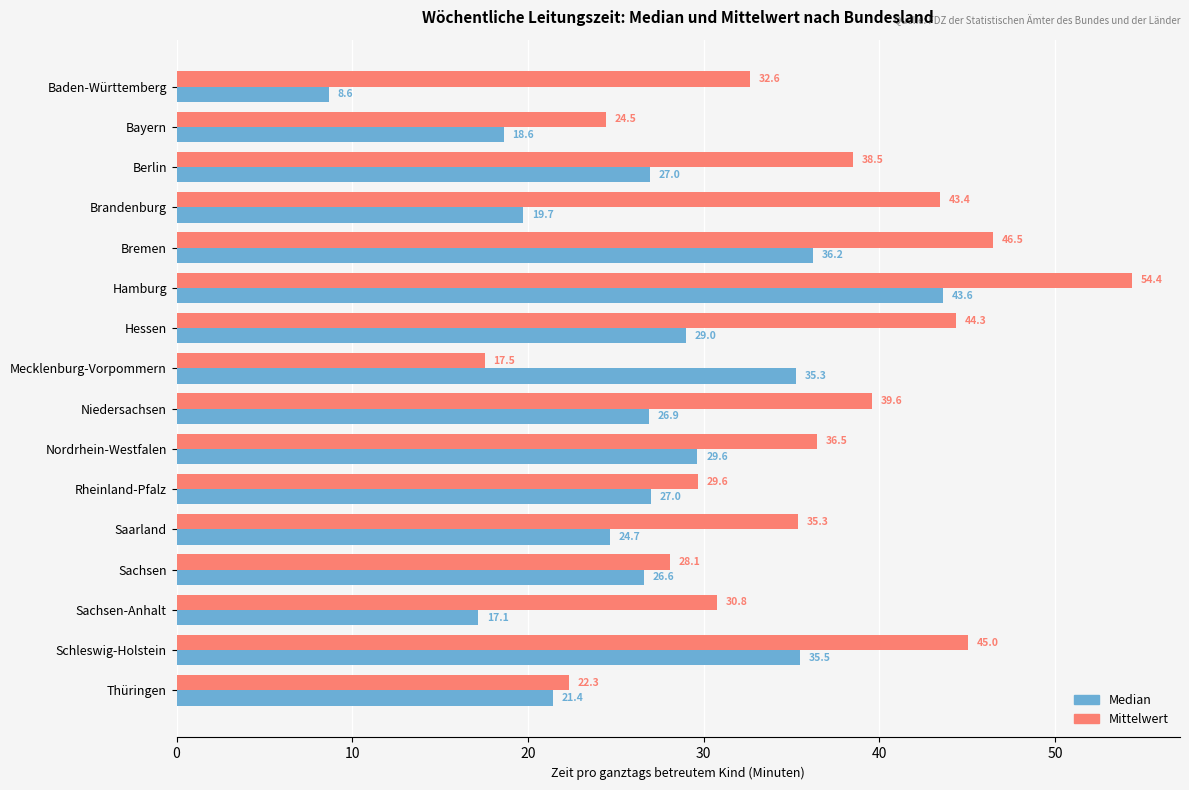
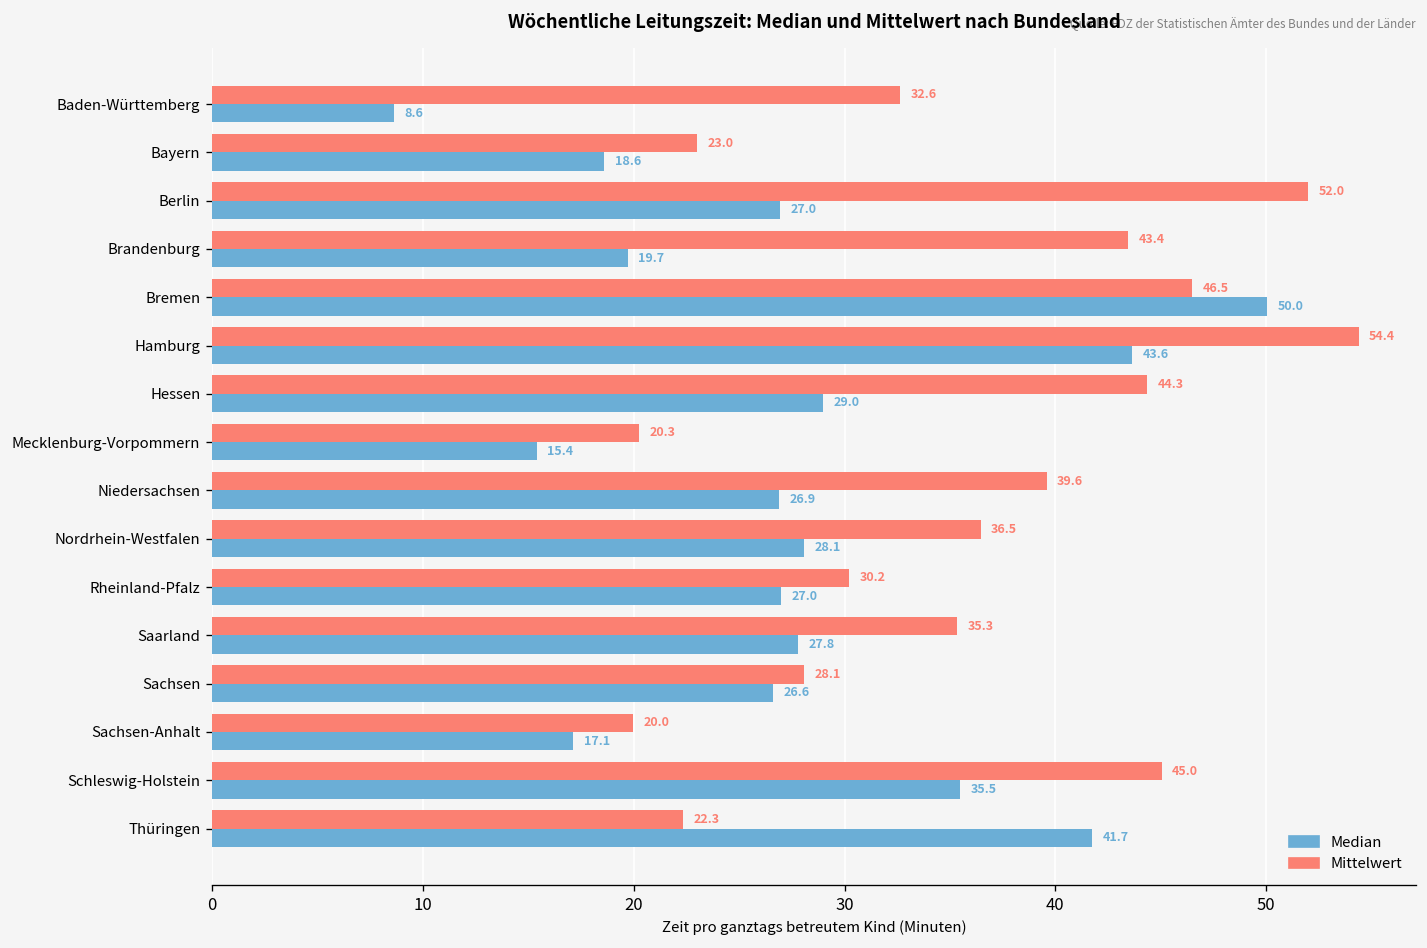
Mittelwert, Bayern: 24.5 -> 23.0
Mittelwert, Berlin: 38.5 -> 52.0
Median, Bremen: 36.2 -> 50.0
Mittelwert, Mecklenburg-Vorpommern: 17.5 -> 20.3
Median, Mecklenburg-Vorpommern: 35.3 -> 15.4
Median, Nordrhein-Westfalen: 29.6 -> 28.1
Mittelwert, Rheinland-Pfalz: 29.6 -> 30.2
Median, Saarland: 24.7 -> 27.8
Mittelwert, Sachsen-Anhalt: 30.8 -> 20.0
Median, Thüringen: 21.4 -> 41.7
